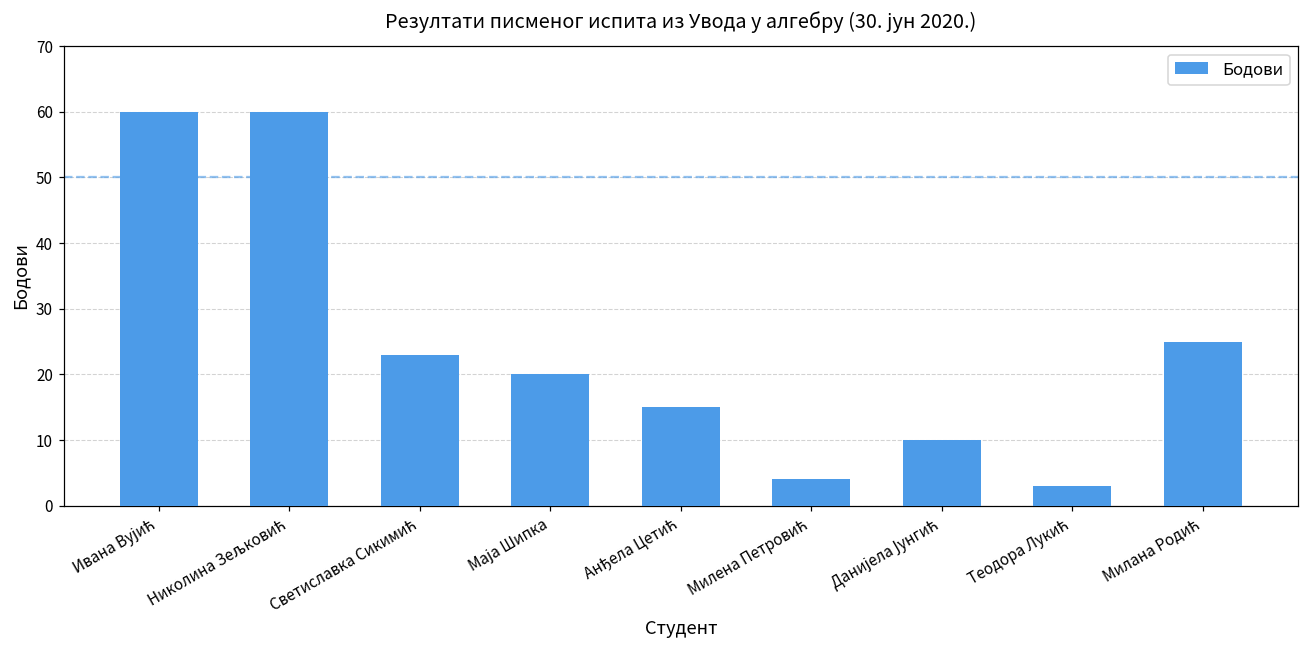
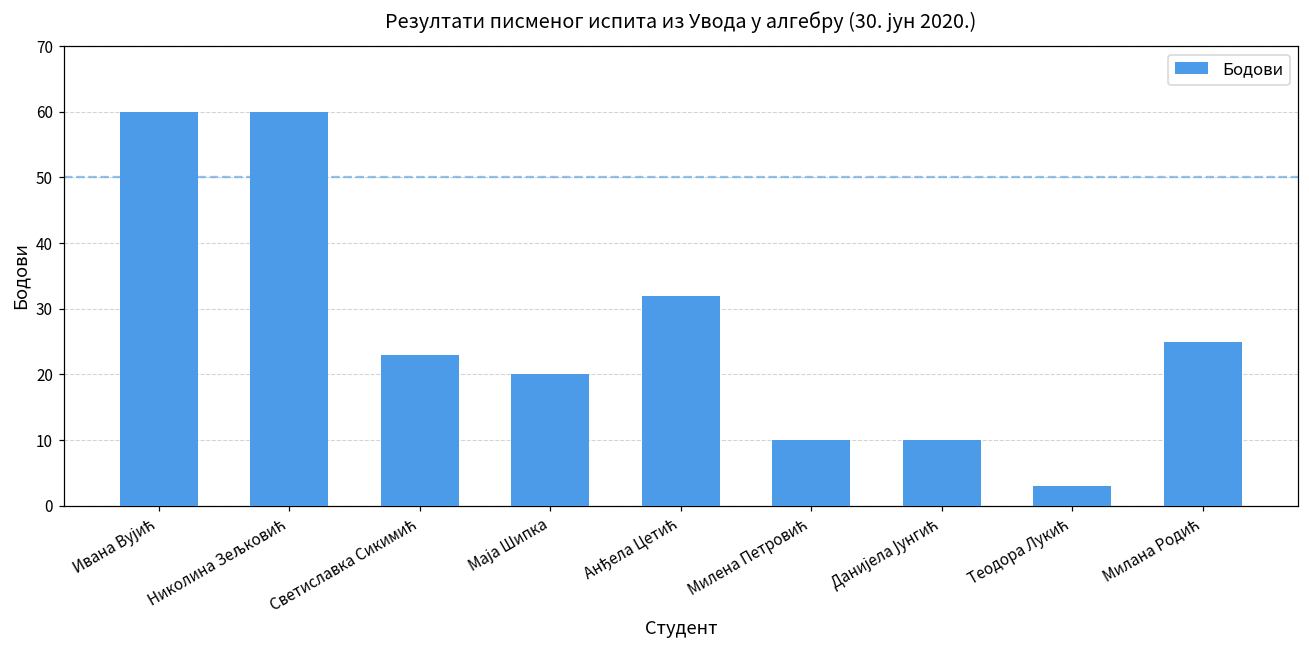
Анђела Цетић: 15 -> 32
Милена Петровић: 4 -> 10
